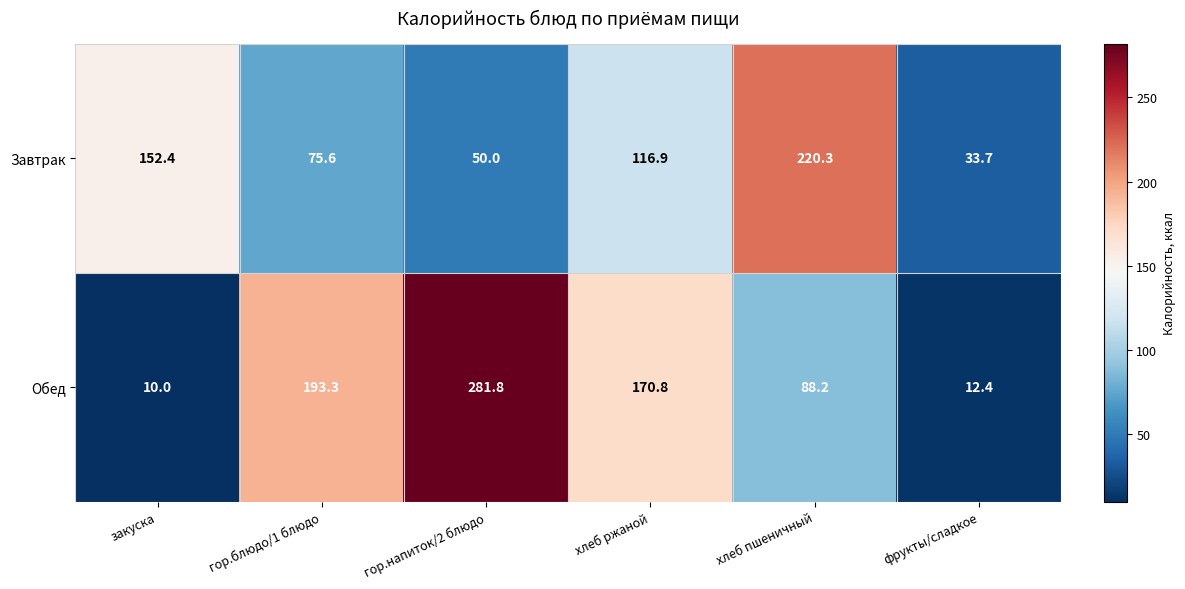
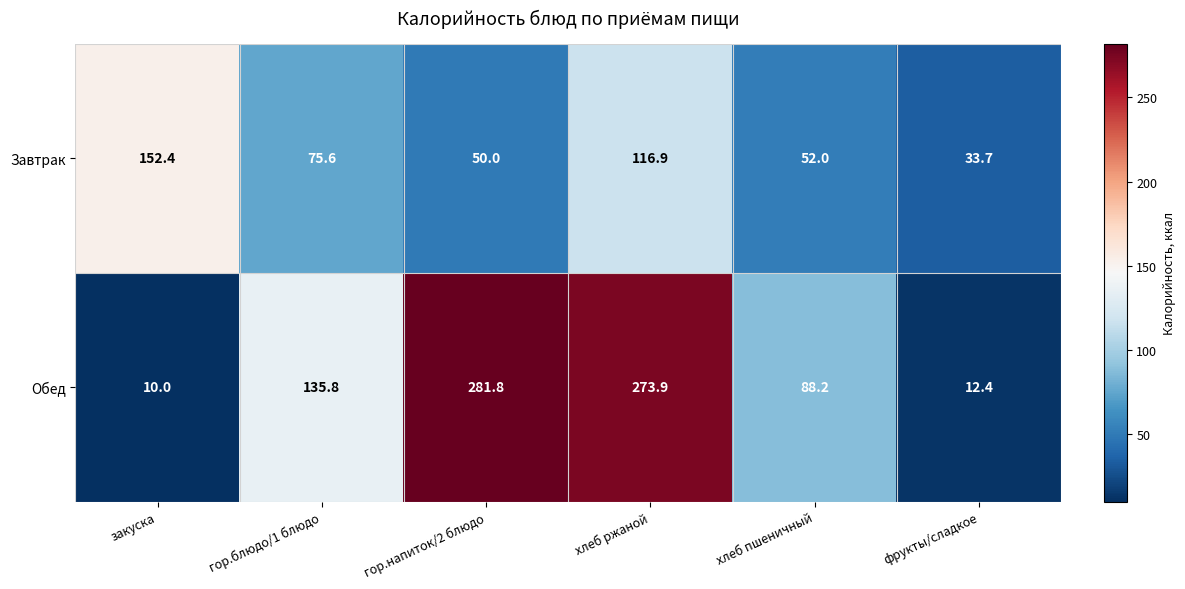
Завтрак, хлеб пшеничный: 220.3 -> 52.0
Обед, гор.блюдо/1 блюдо: 193.3 -> 135.8
Обед, хлеб ржаной: 170.8 -> 273.9
